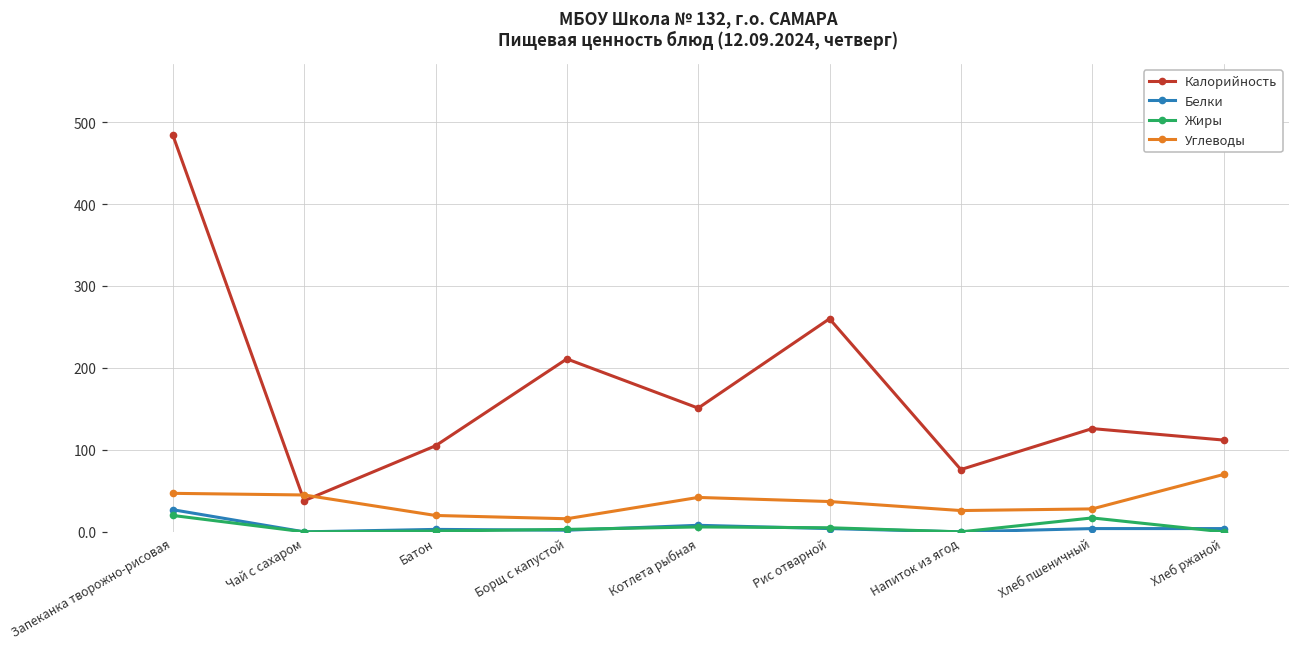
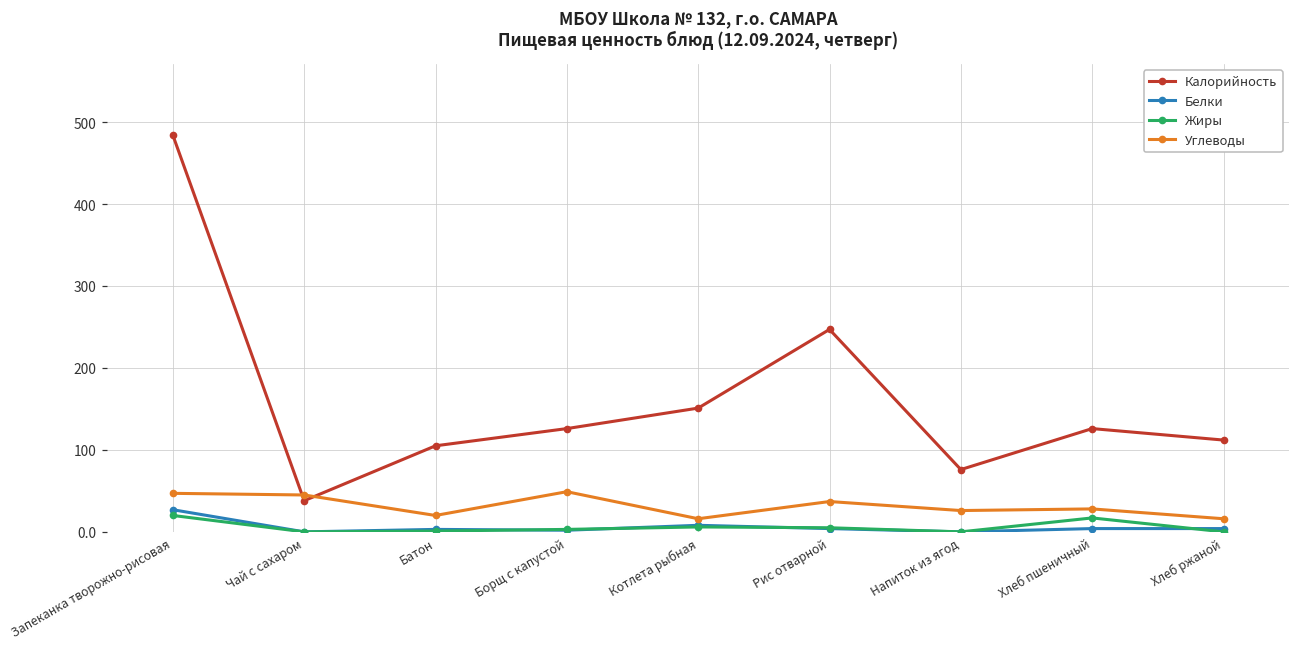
Калорийность, Борщ с капустой: 210 -> 130
Углеводы, Борщ с капустой: 20 -> 50
Углеводы, Котлета рыбная: 40 -> 20
Калорийность, Рис отварной: 260 -> 250
Углеводы, Хлеб ржаной: 70 -> 20
